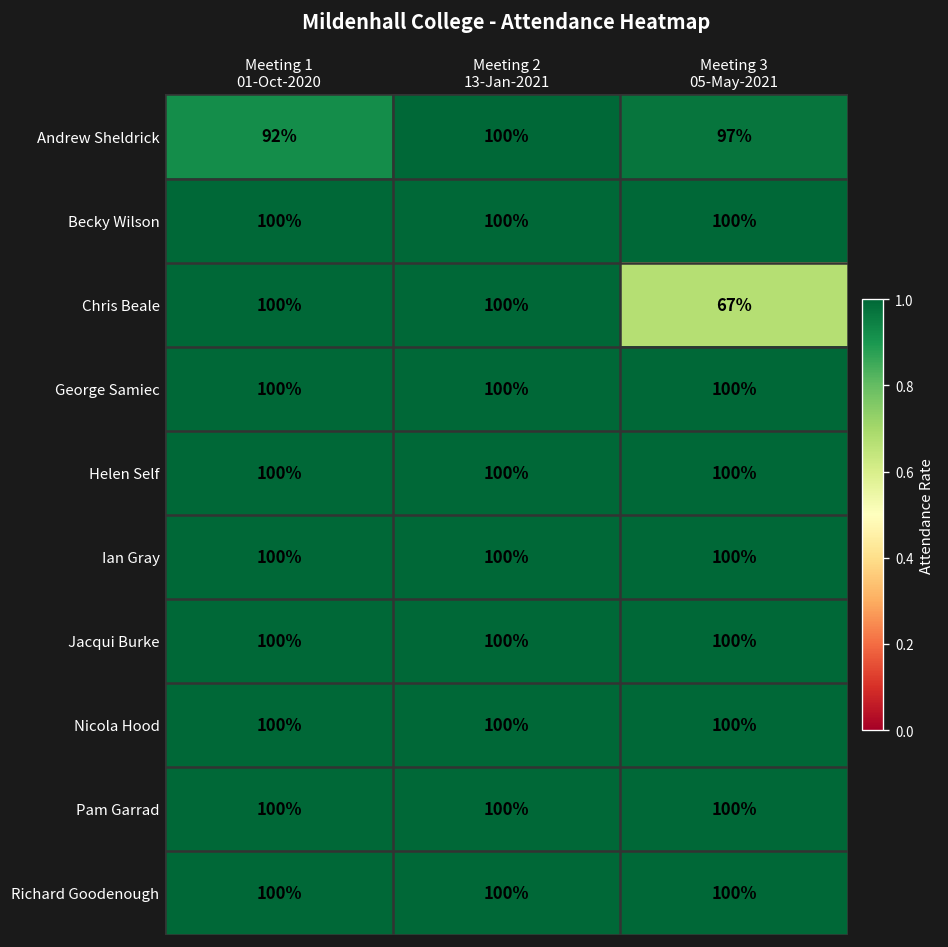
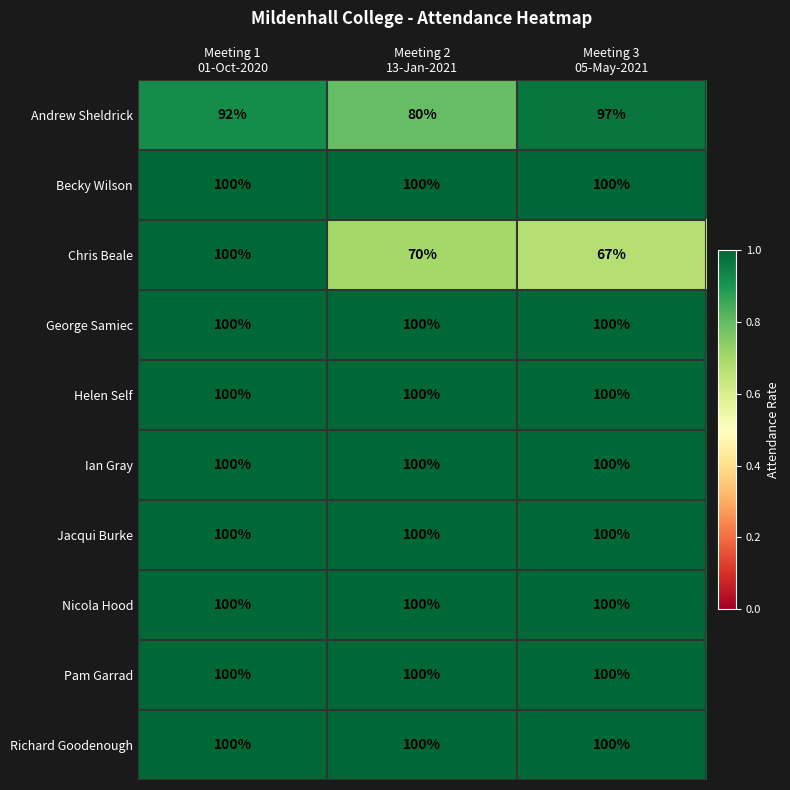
Andrew Sheldrick, Meeting 2 13-Jan-2021: 100% -> 80%
Chris Beale, Meeting 2 13-Jan-2021: 100% -> 70%
